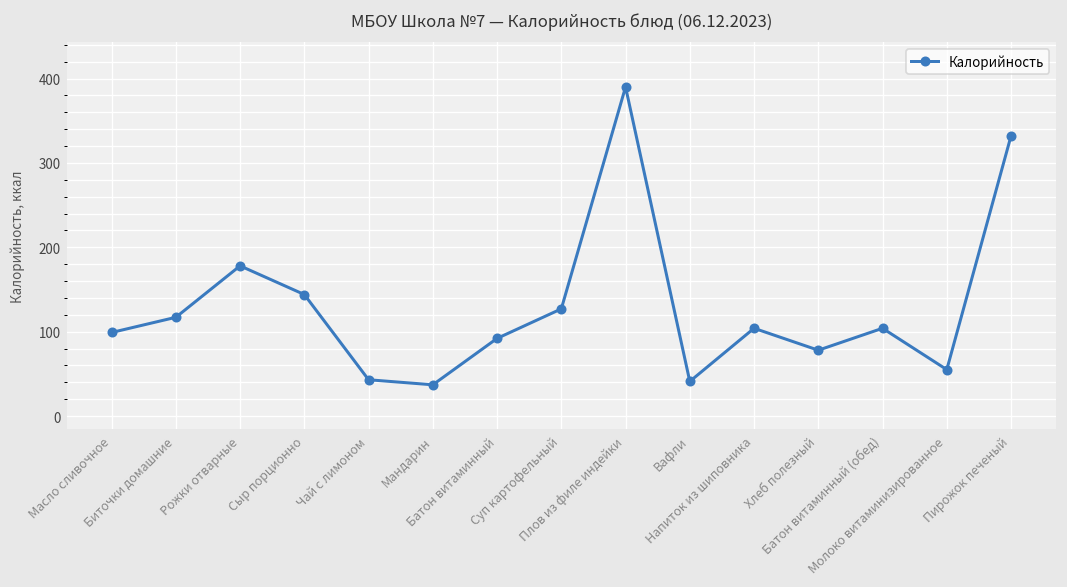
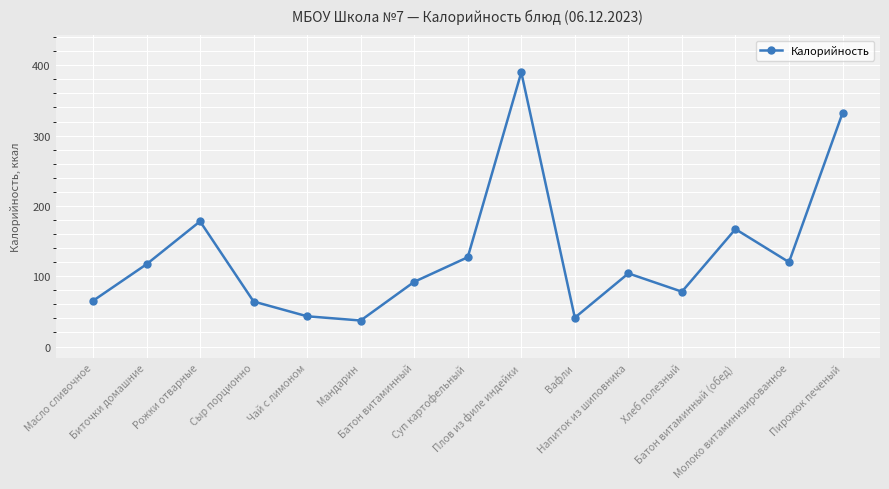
Масло сливочное: 100 -> 70
Сыр порционно: 140 -> 60
Батон витаминный (обед): 100 -> 170
Молоко витаминизированное: 60 -> 120
